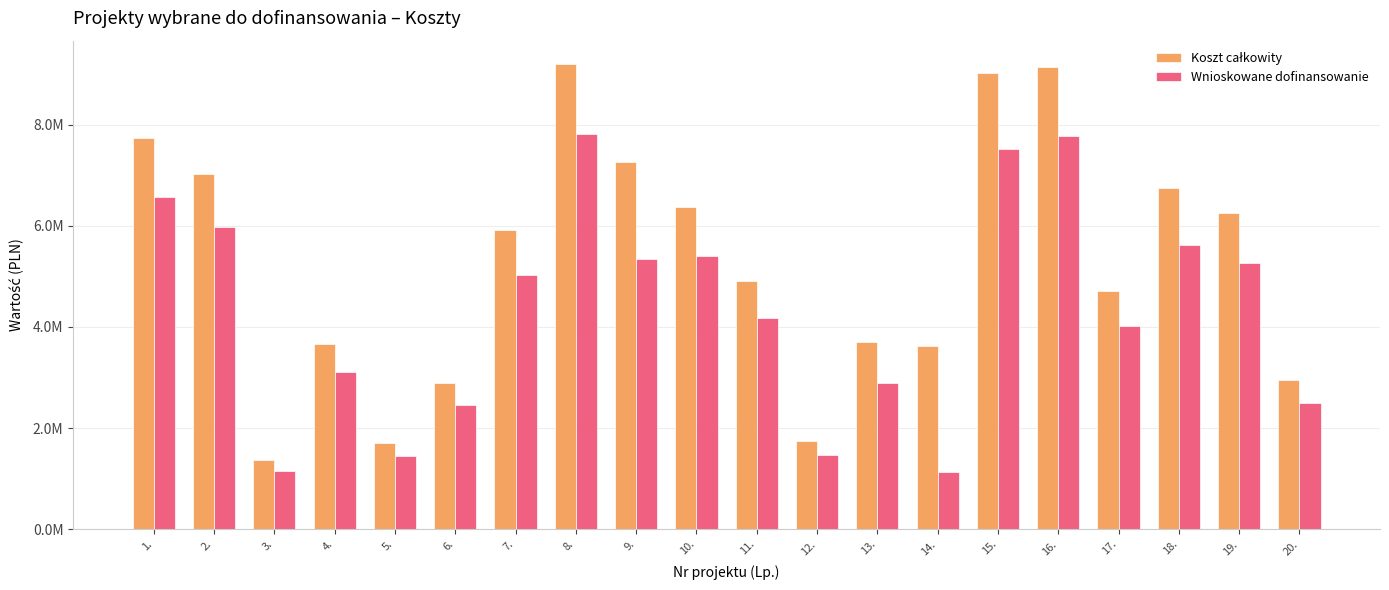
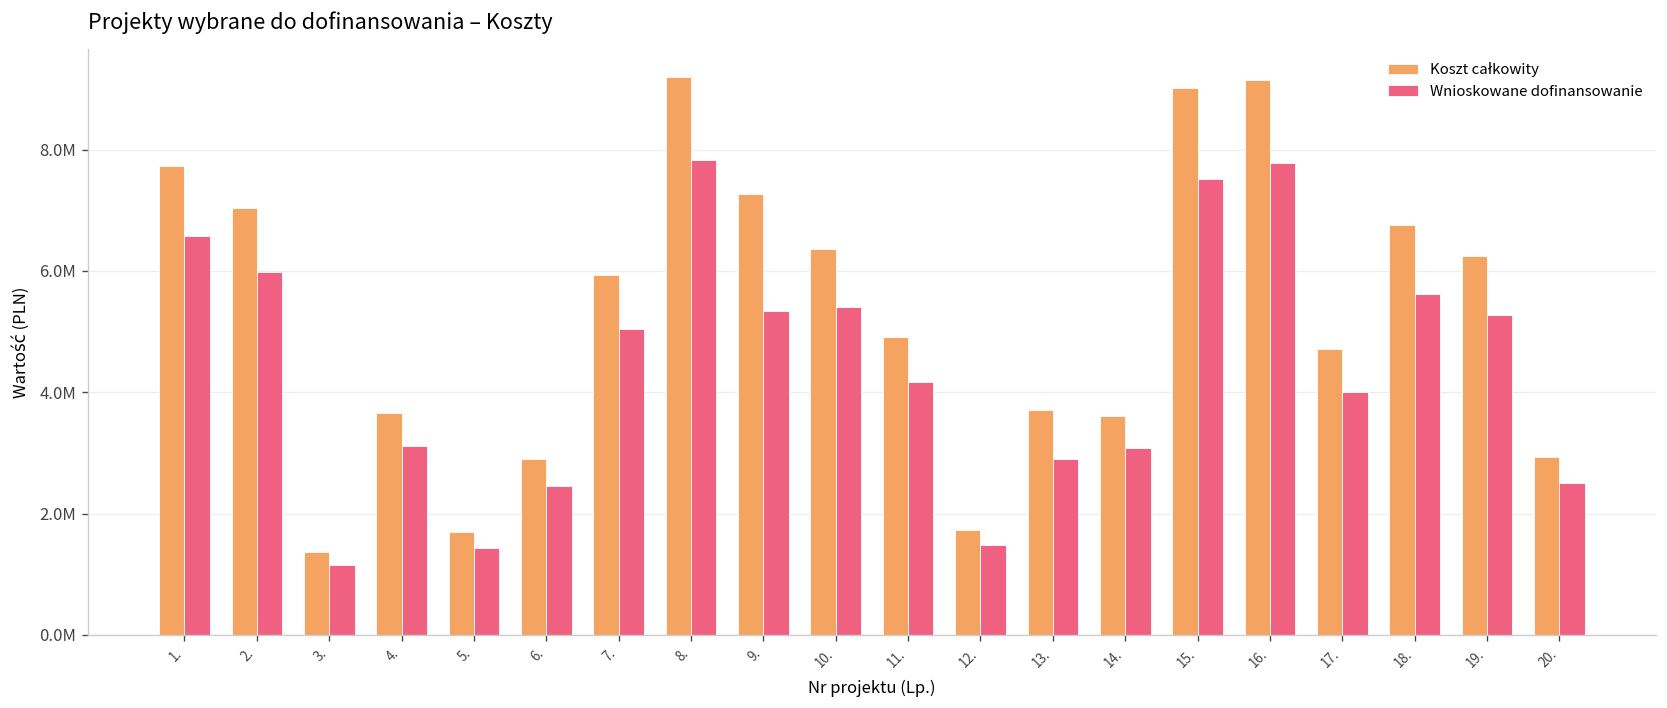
Wnioskowane dofinansowanie, 14.: 1100000 -> 3100000
